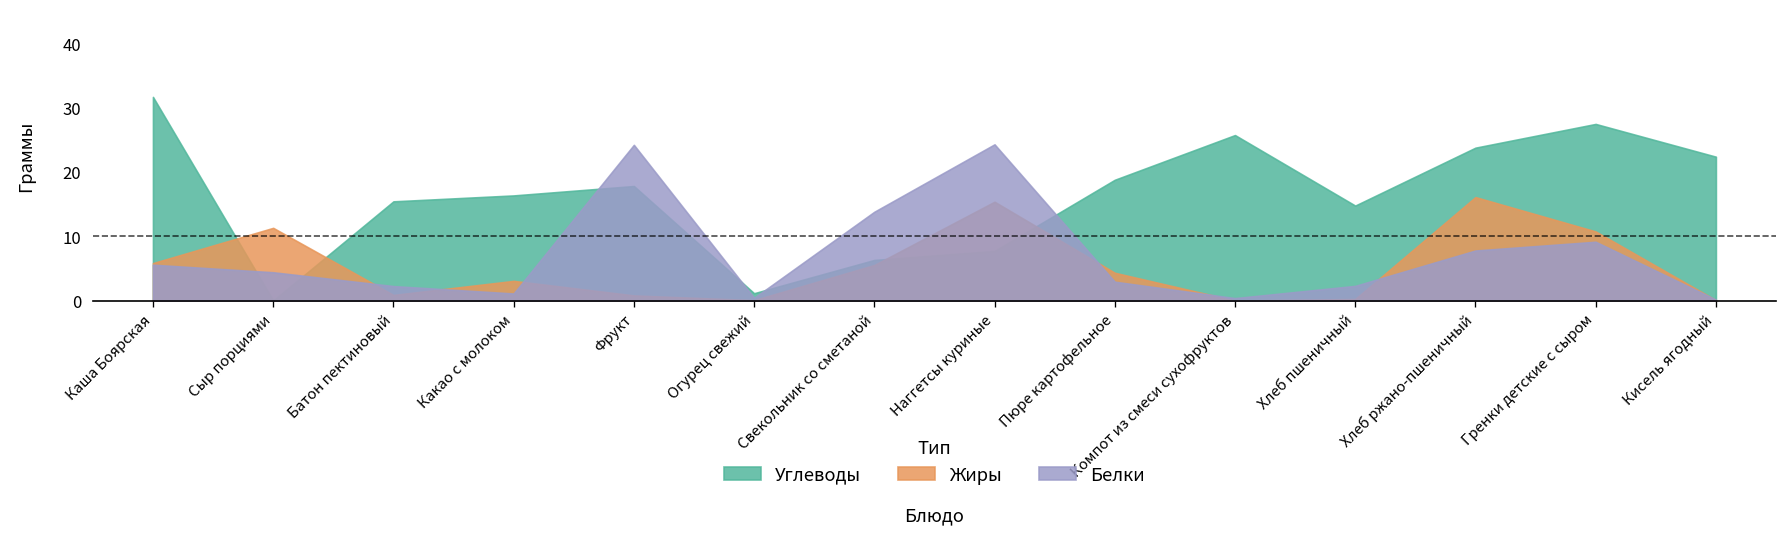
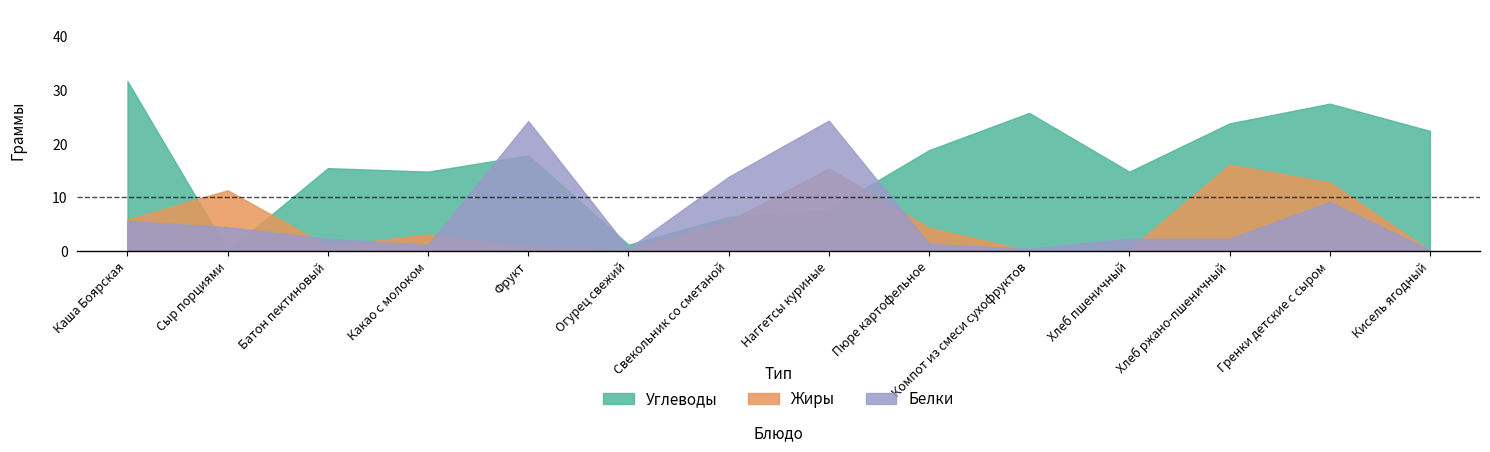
Углеводы, Какао с молоком: 16 -> 15
Белки, Пюре картофельное: 3 -> 1
Белки, Хлеб ржано-пшеничный: 8 -> 2
Жиры, Гренки детские с сыром: 11 -> 13
